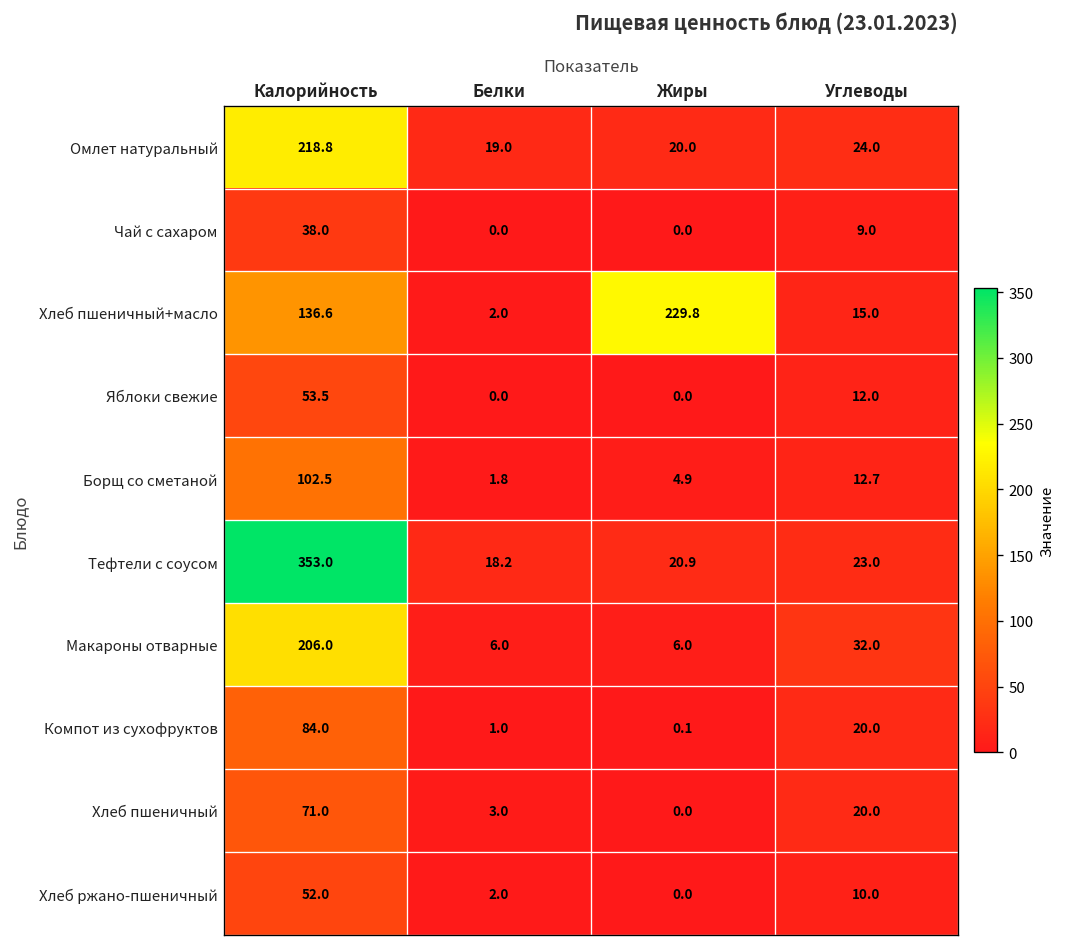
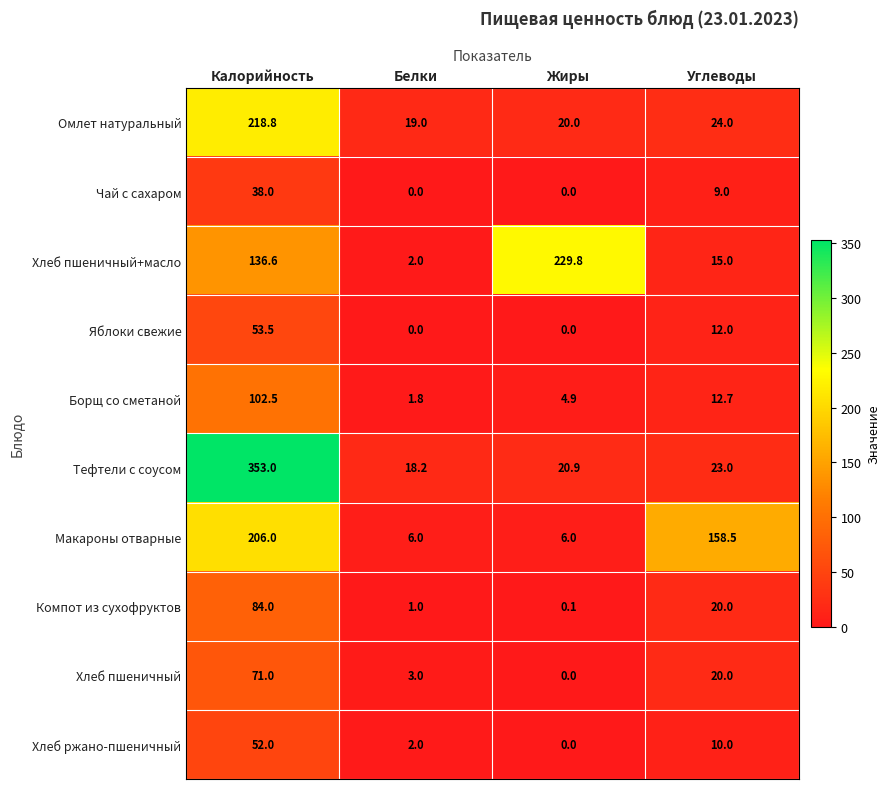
Макароны отварные, Углеводы: 32.0 -> 158.5
